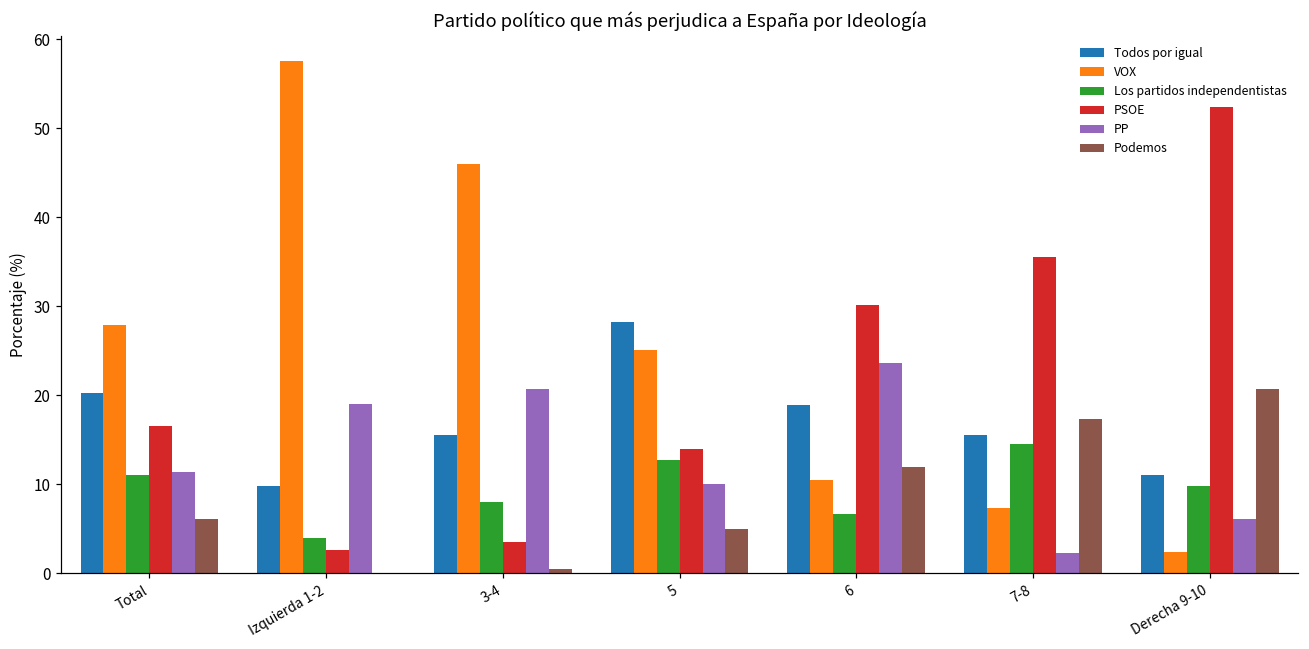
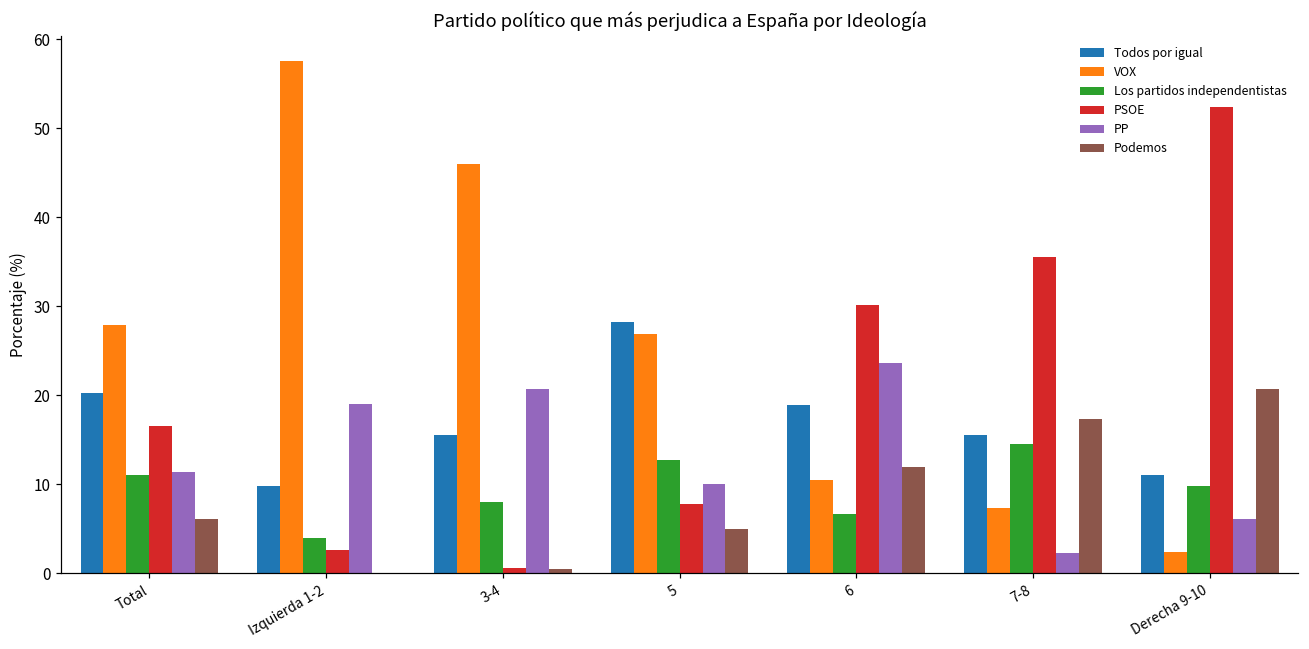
PSOE, 3-4: 4 -> 1
VOX, 5: 25 -> 27
PSOE, 5: 14 -> 8
